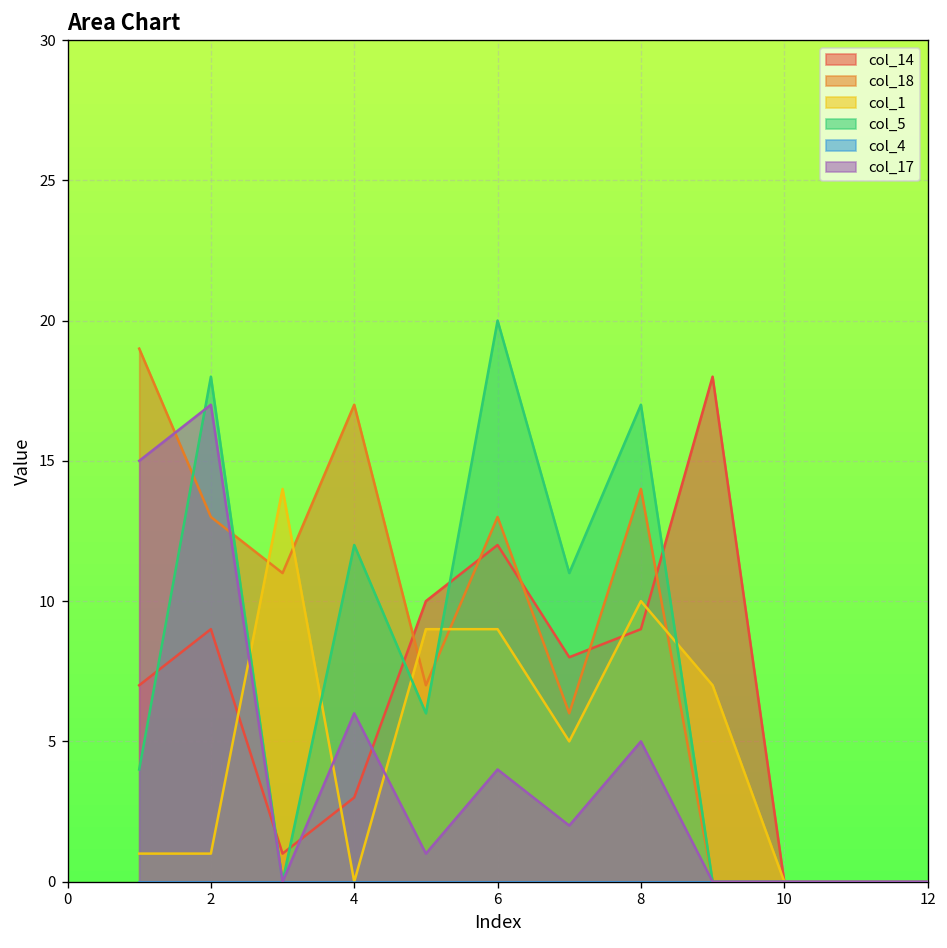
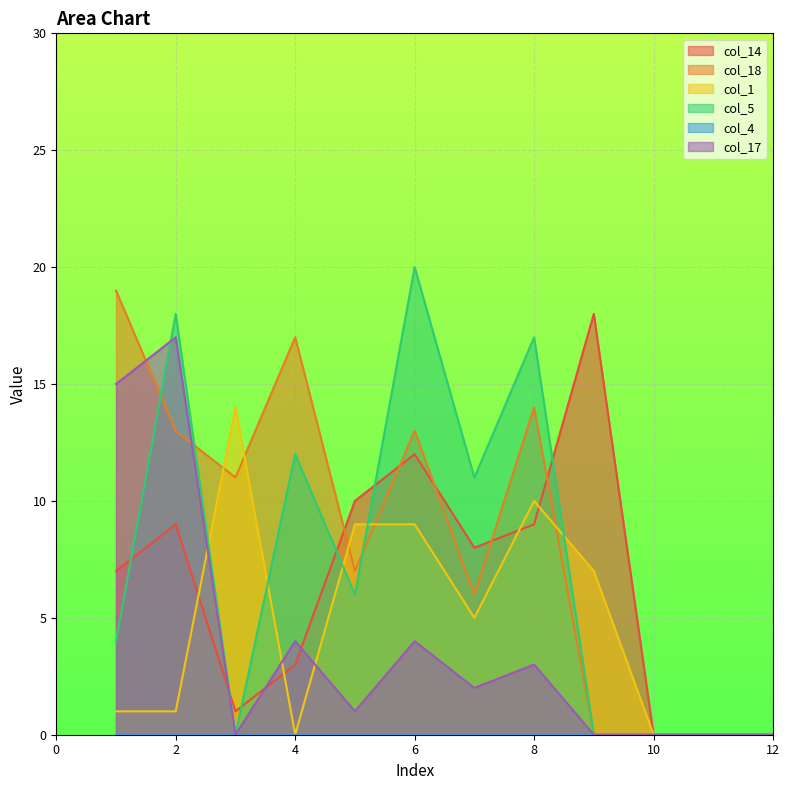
col_17, 4: 6 -> 4
col_17, 8: 5 -> 3
